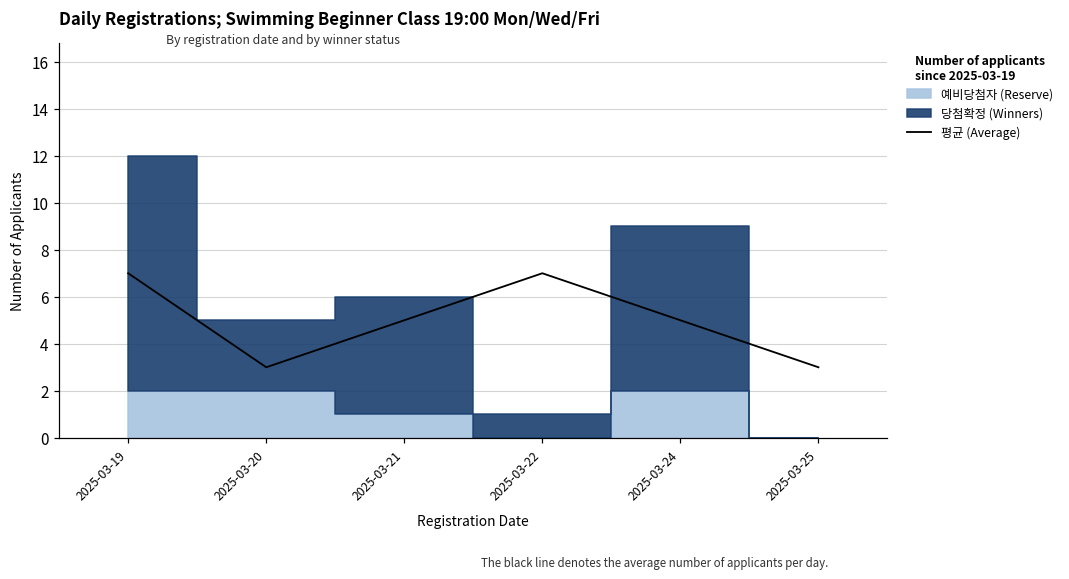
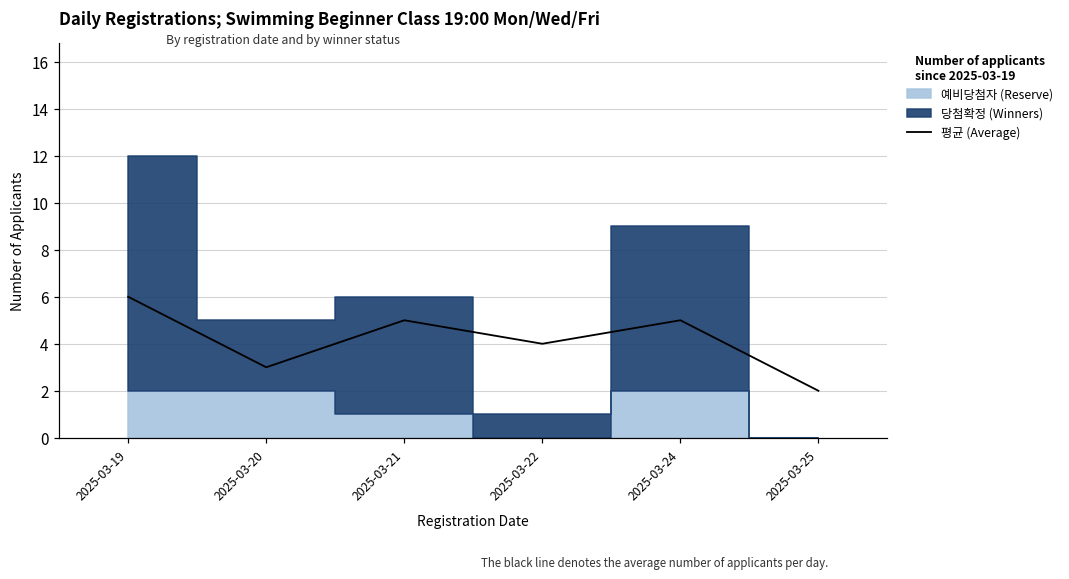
평균 (Average), 2025-03-19: 7 -> 6
평균 (Average), 2025-03-22: 7 -> 4
평균 (Average), 2025-03-25: 3 -> 2
